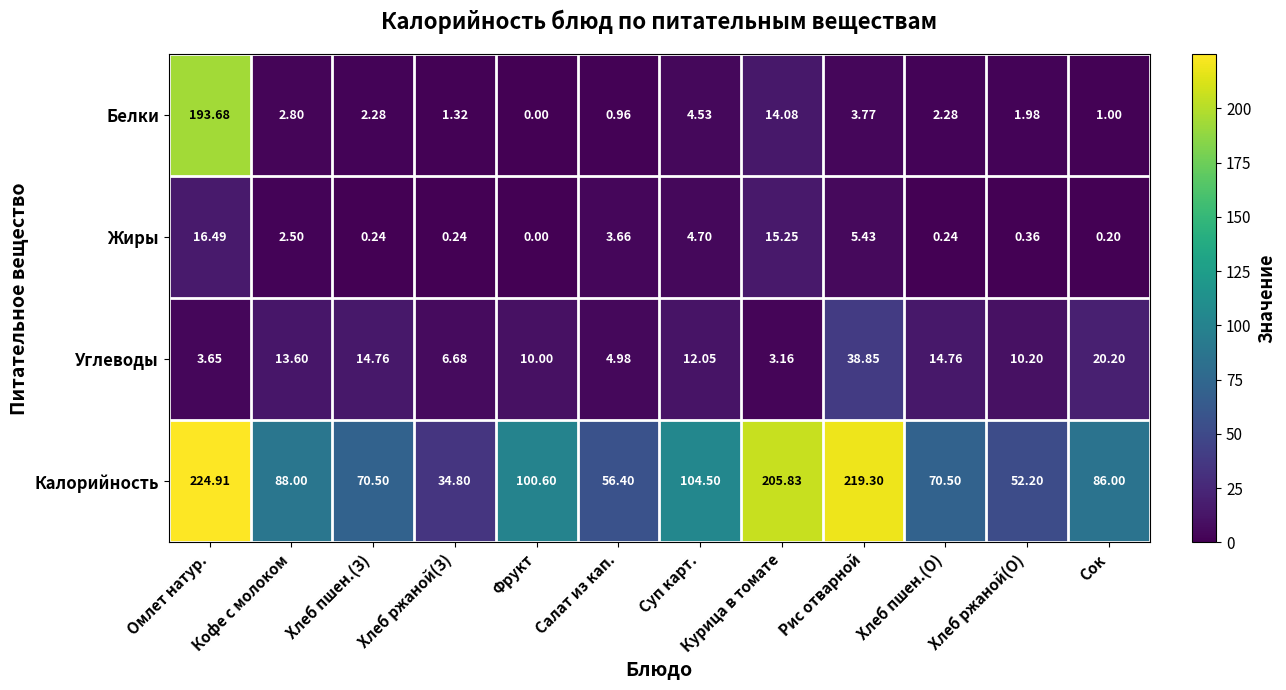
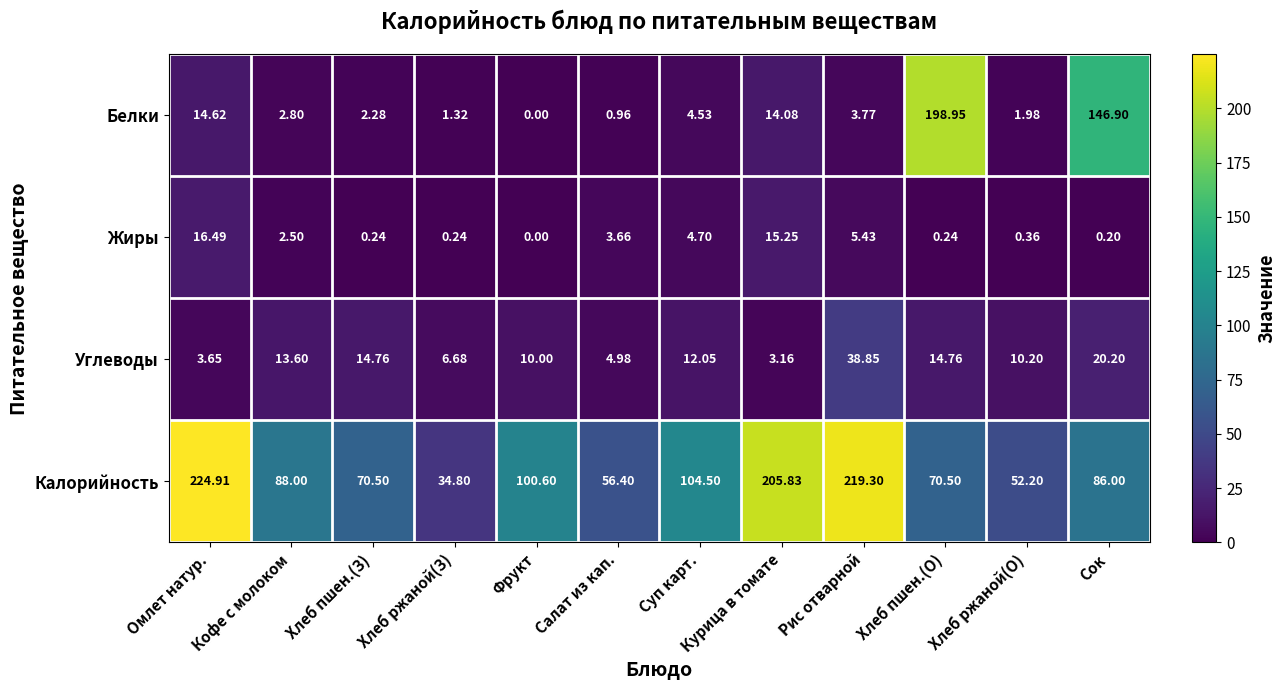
Белки, Омлет натур.: 193.68 -> 14.62
Белки, Хлеб пшен.(О): 2.28 -> 198.95
Белки, Сок: 1.00 -> 146.90
